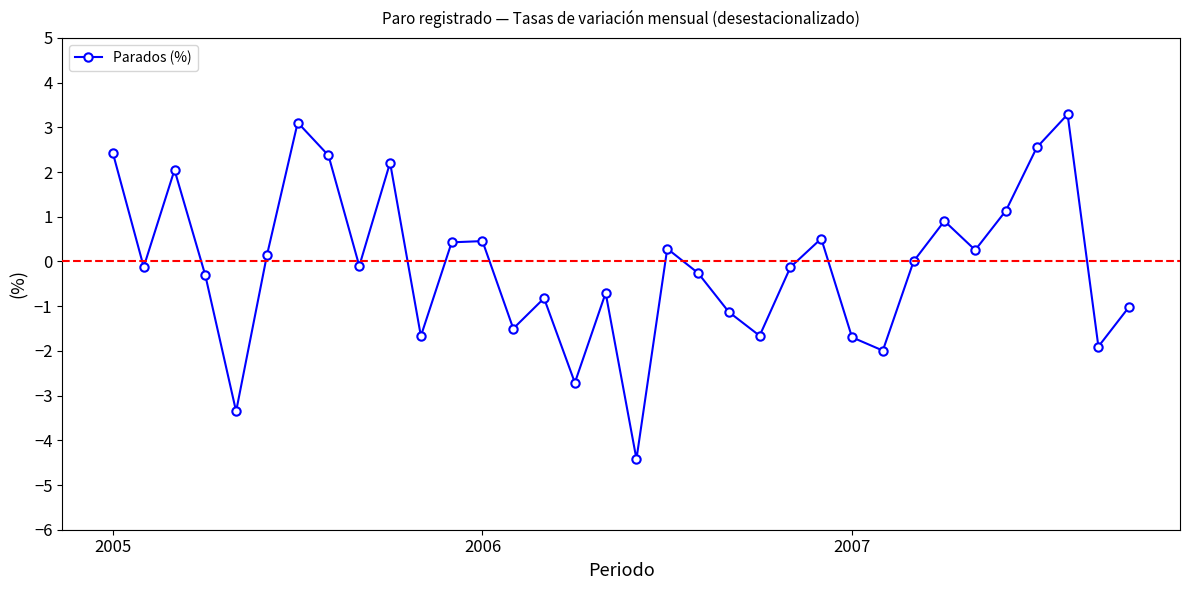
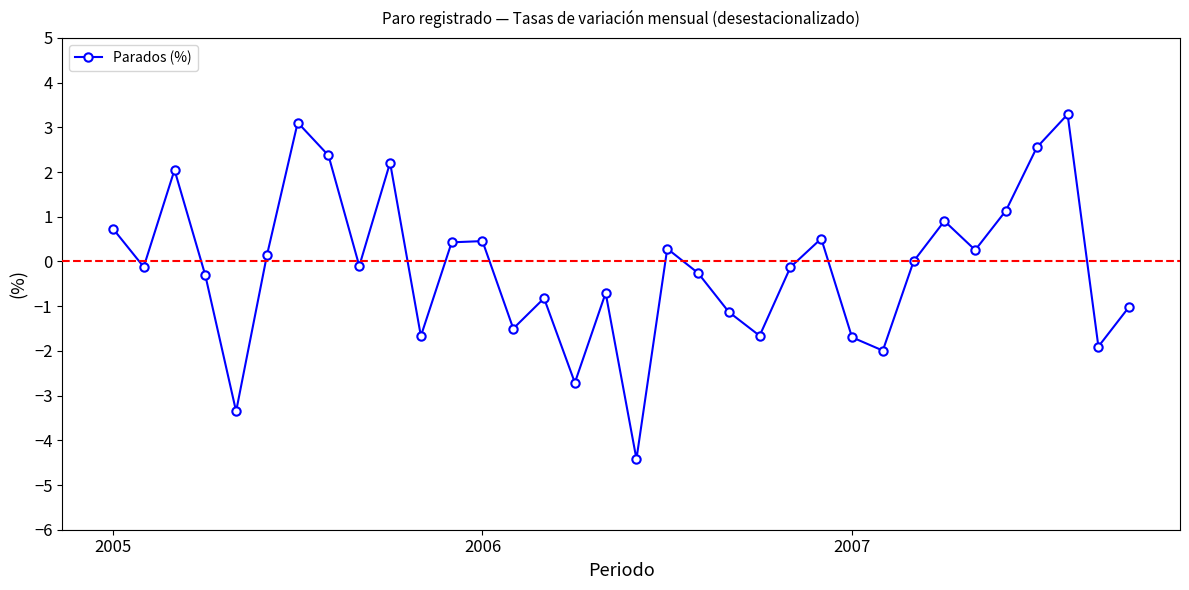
2005: 2.4 -> 0.7
